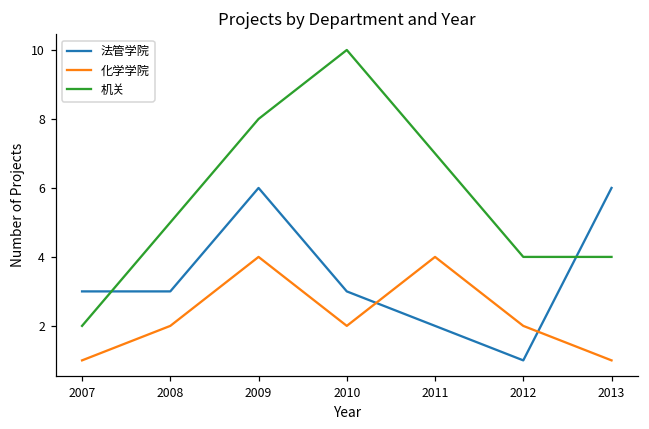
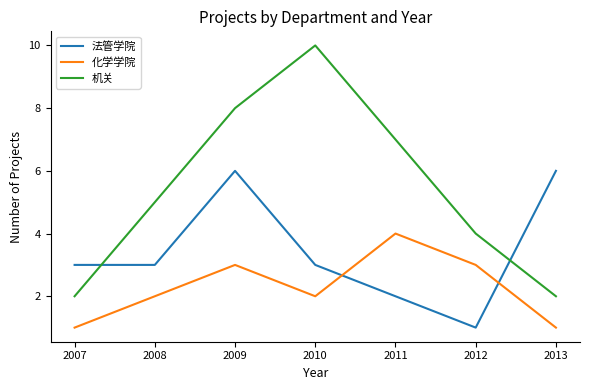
化学学院, 2009: 4 -> 3
化学学院, 2012: 2 -> 3
机关, 2013: 4 -> 2
